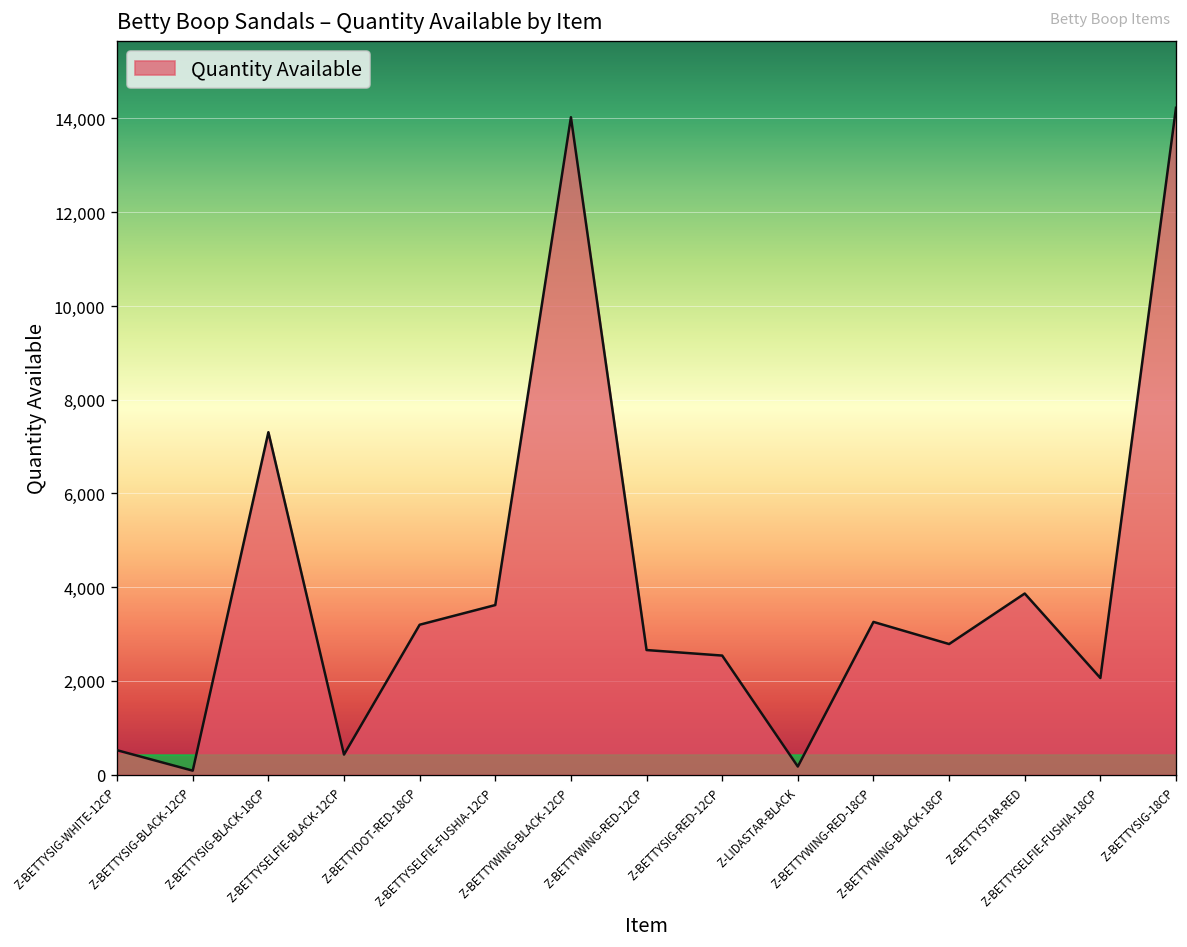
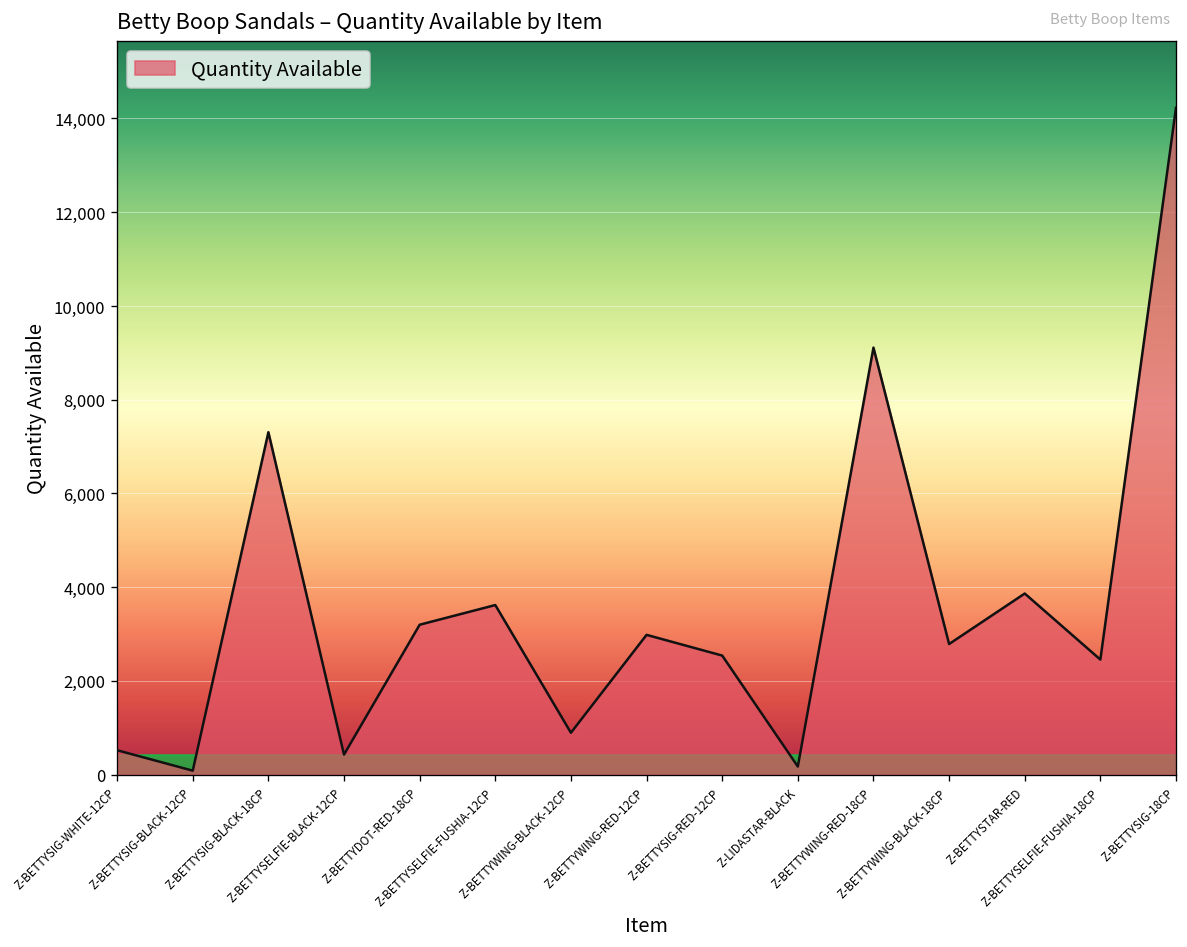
Z-BETTYWING-BLACK-12CP: 14,000 -> 900
Z-BETTYWING-RED-12CP: 2,700 -> 3,000
Z-BETTYWING-RED-18CP: 3,300 -> 9,100
Z-BETTYSELFIE-FUSHIA-18CP: 2,100 -> 2,500
